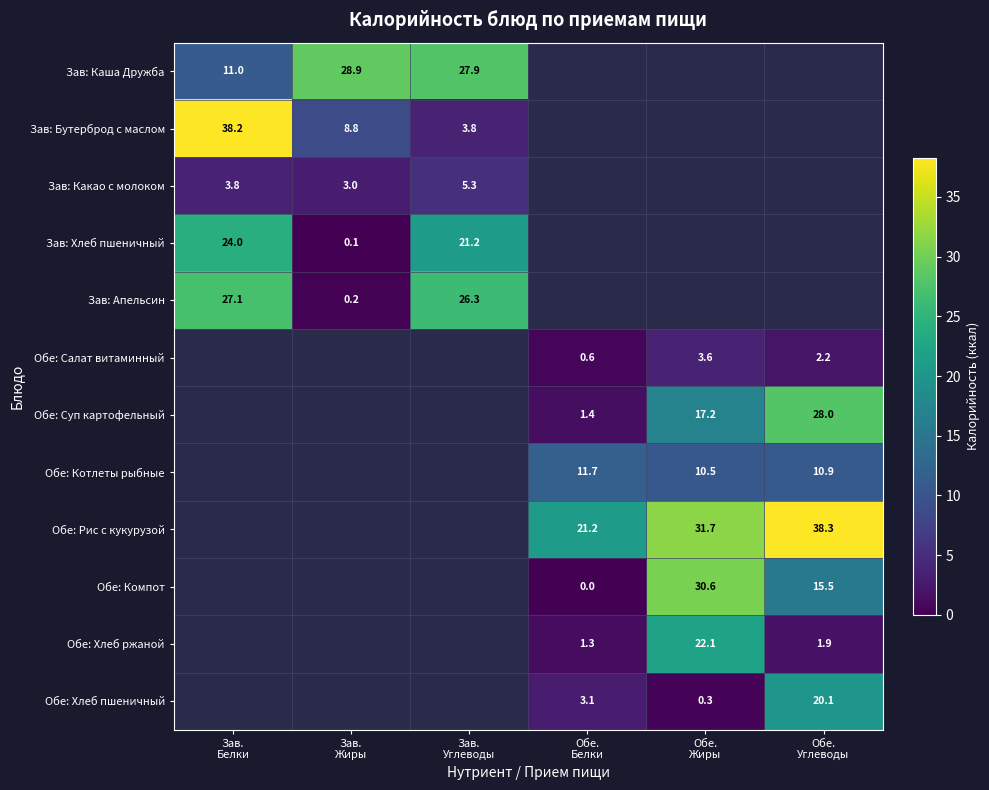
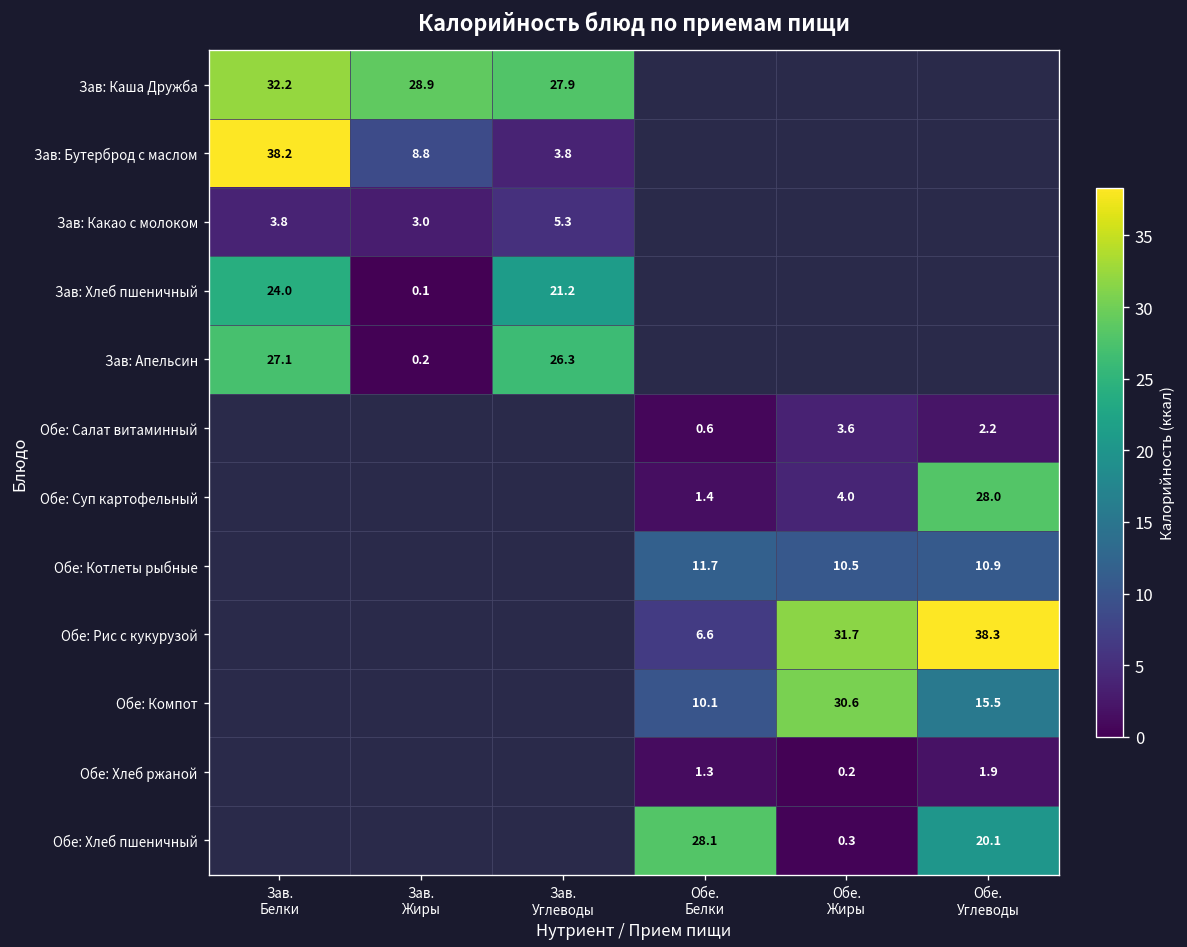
Зав: Каша Дружба, Зав. Белки: 11.0 -> 32.2
Обе: Суп картофельный, Обе. Жиры: 17.2 -> 4.0
Обе: Рис с кукурузой, Обе. Белки: 21.2 -> 6.6
Обе: Компот, Обе. Белки: 0.0 -> 10.1
Обе: Хлеб ржаной, Обе. Жиры: 22.1 -> 0.2
Обе: Хлеб пшеничный, Обе. Белки: 3.1 -> 28.1
